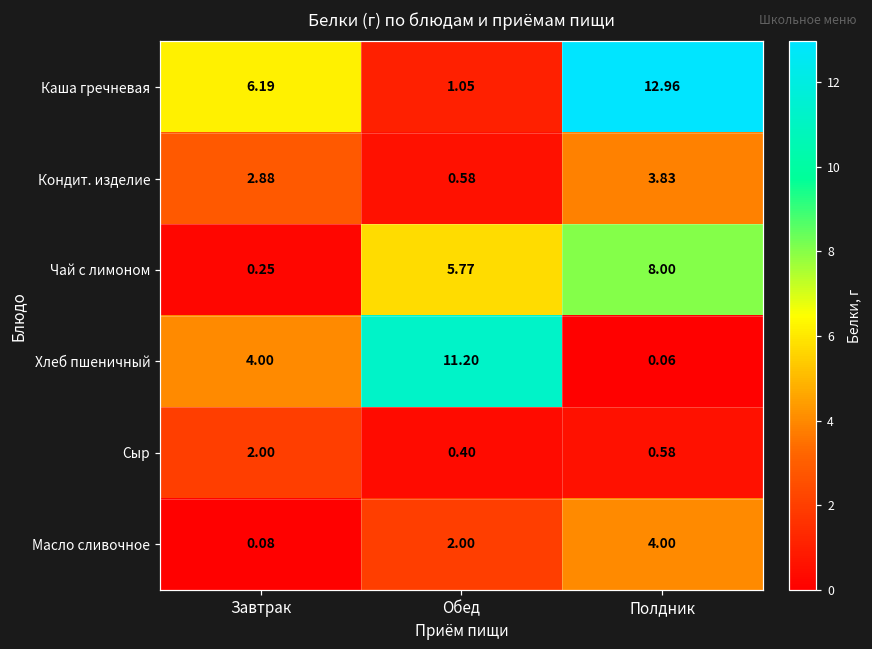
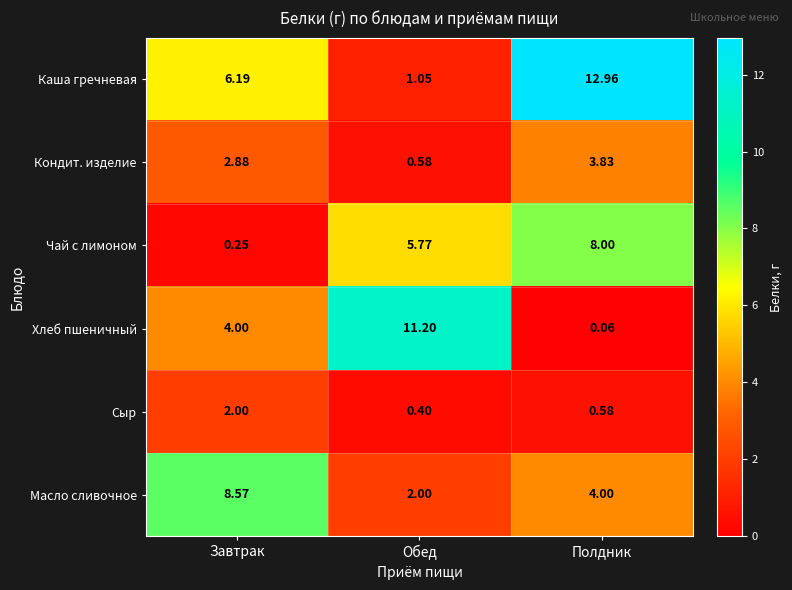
Масло сливочное, Завтрак: 0.08 -> 8.57
